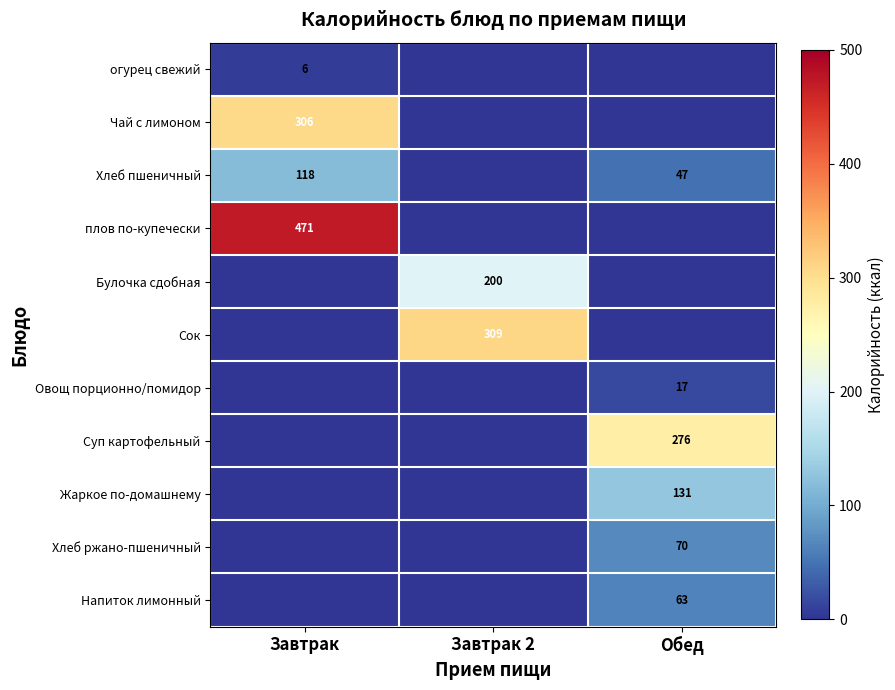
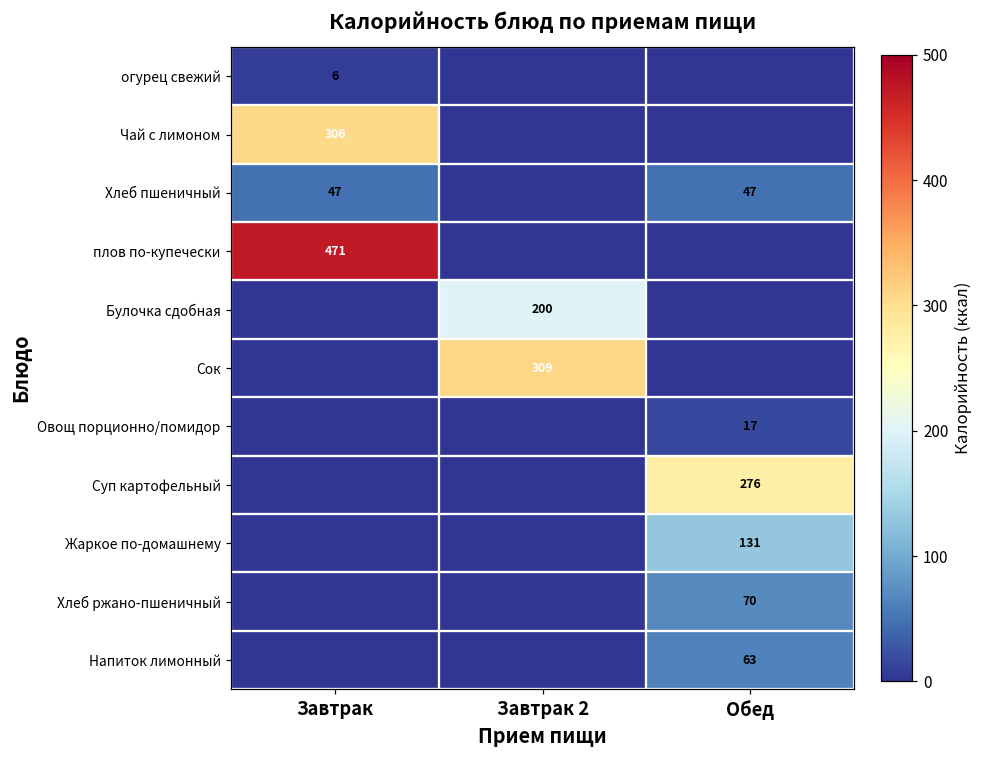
Хлеб пшеничный, Завтрак: 118 -> 47
